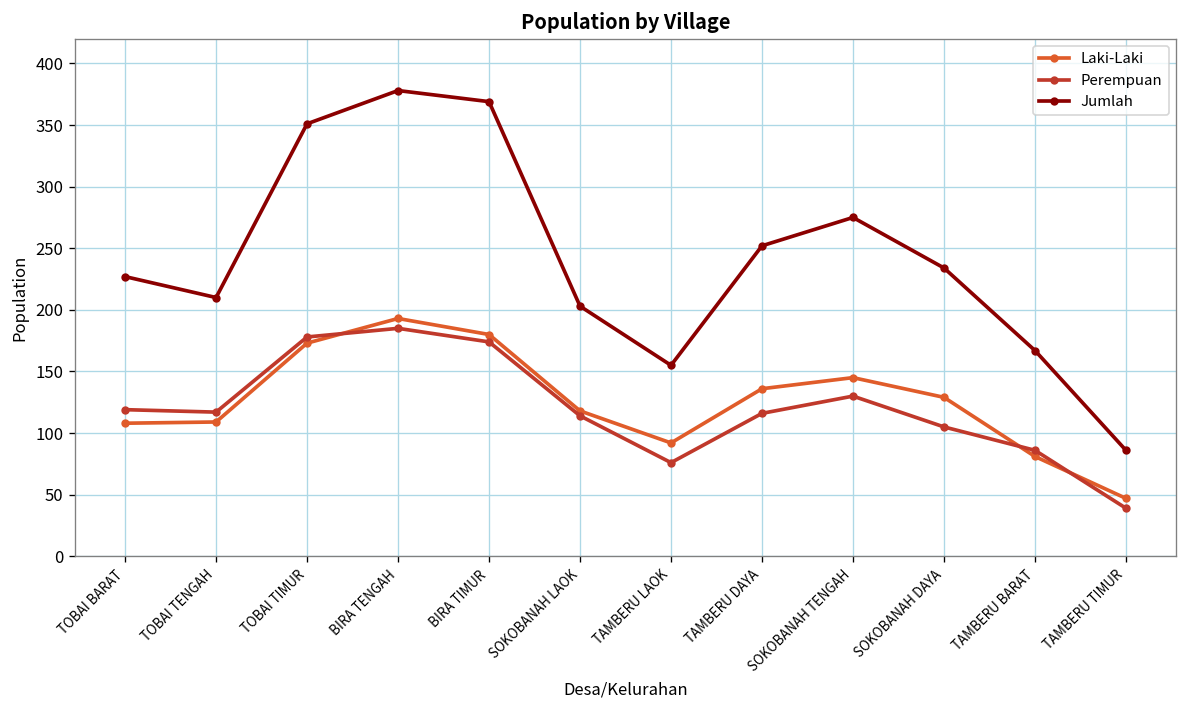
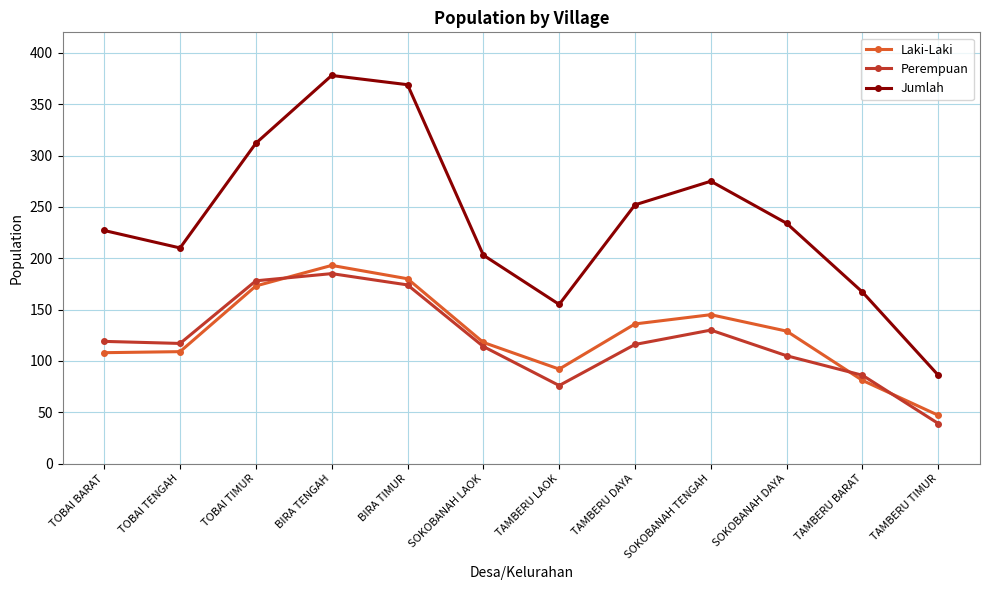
Jumlah, TOBAI TIMUR: 351 -> 312
